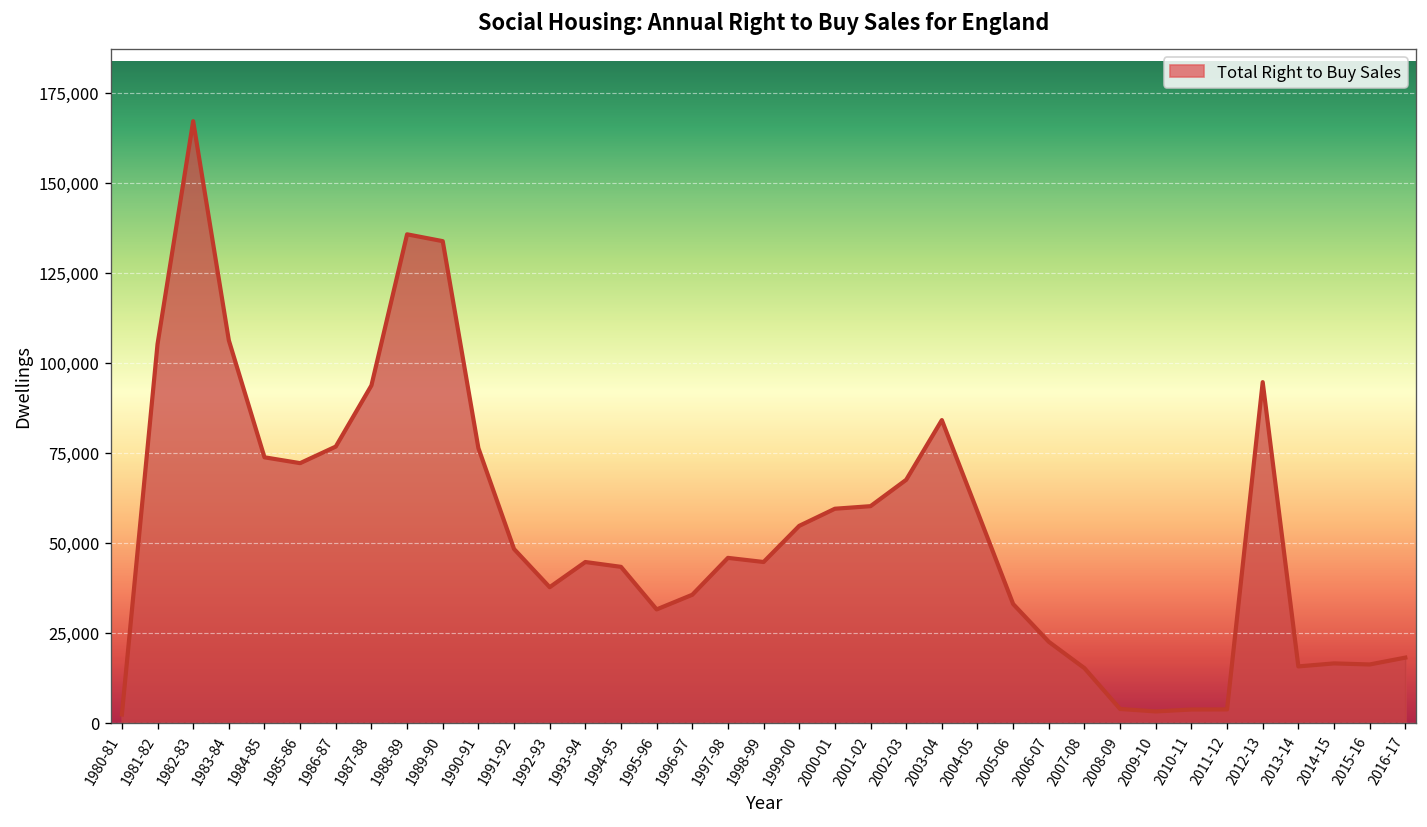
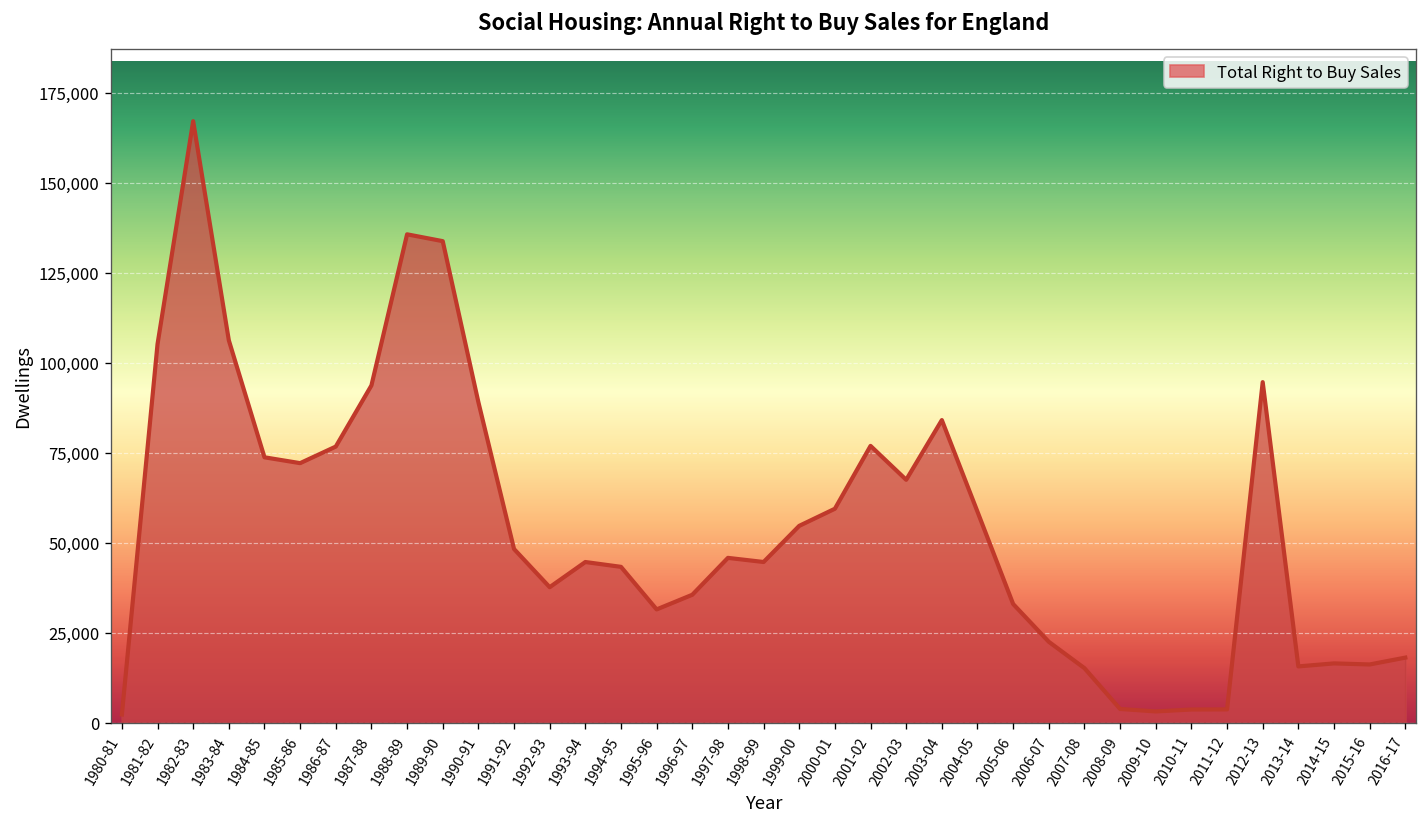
1990-91: 76,000 -> 89,000
2001-02: 60,000 -> 77,000
